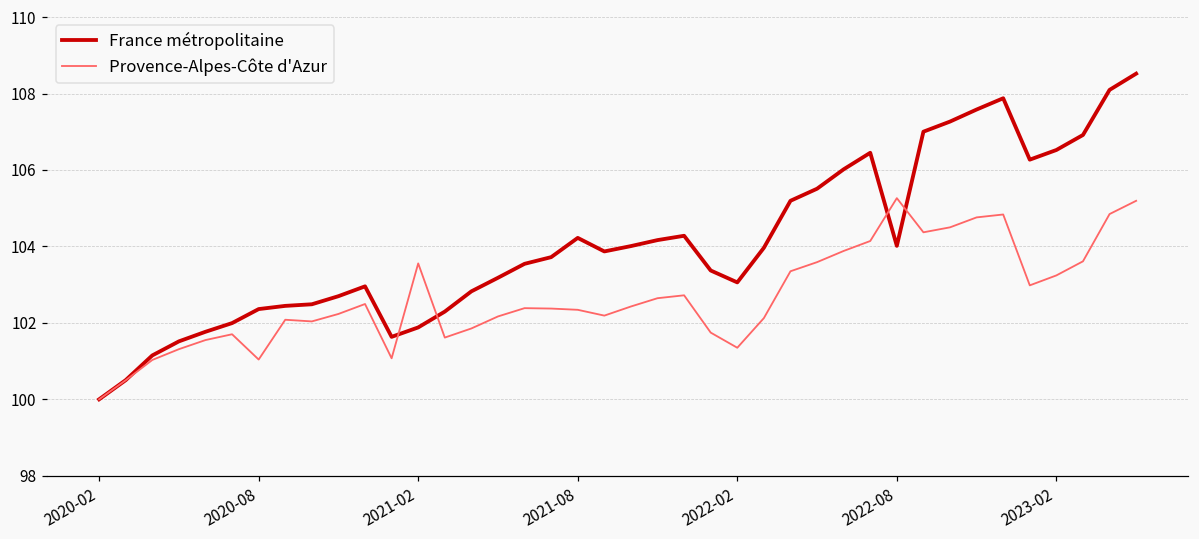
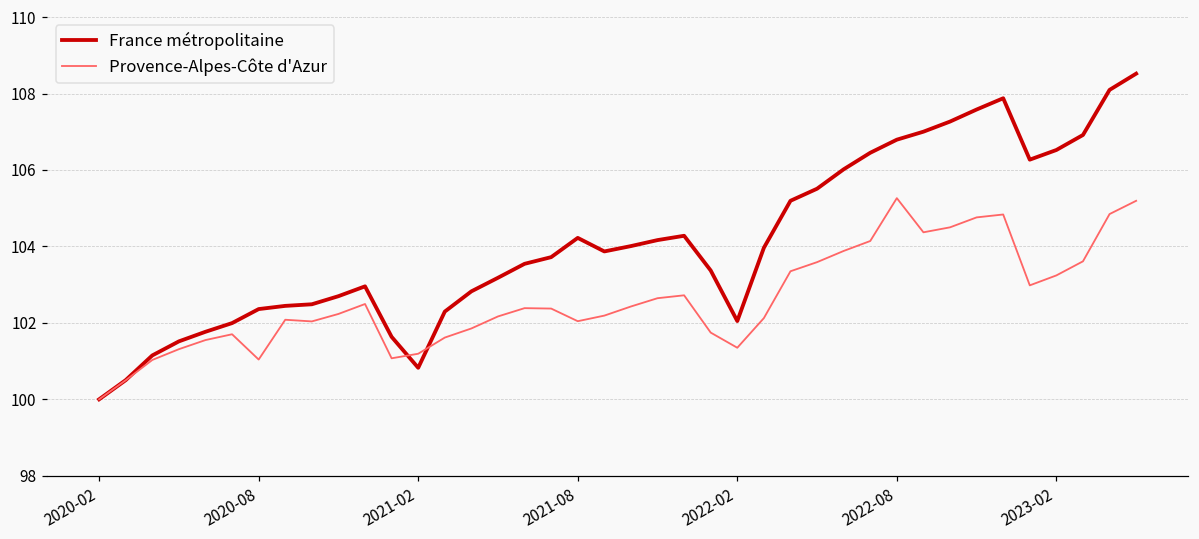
France métropolitaine, 2021-02: 101.9 -> 100.8
Provence-Alpes-Côte d'Azur, 2021-02: 103.6 -> 101.2
Provence-Alpes-Côte d'Azur, 2021-08: 102.3 -> 102.0
France métropolitaine, 2022-02: 103.1 -> 102.0
France métropolitaine, 2022-08: 104.0 -> 106.8
